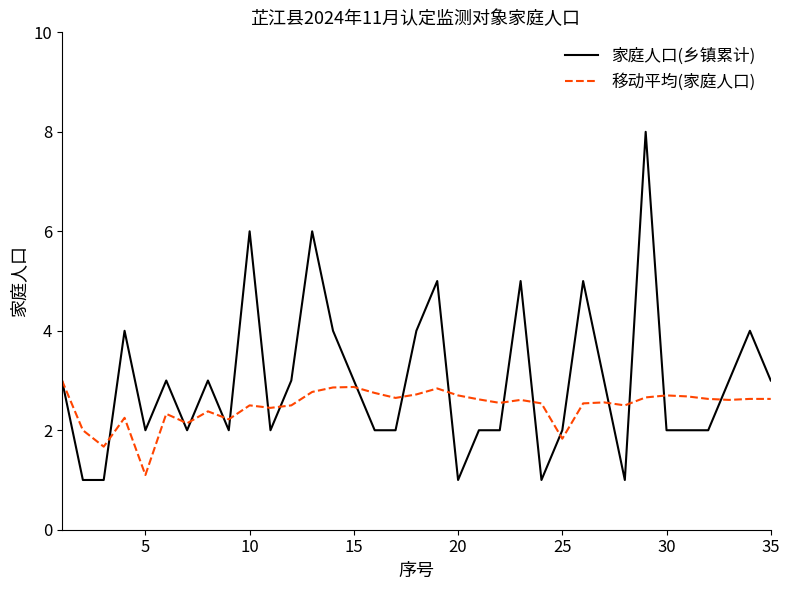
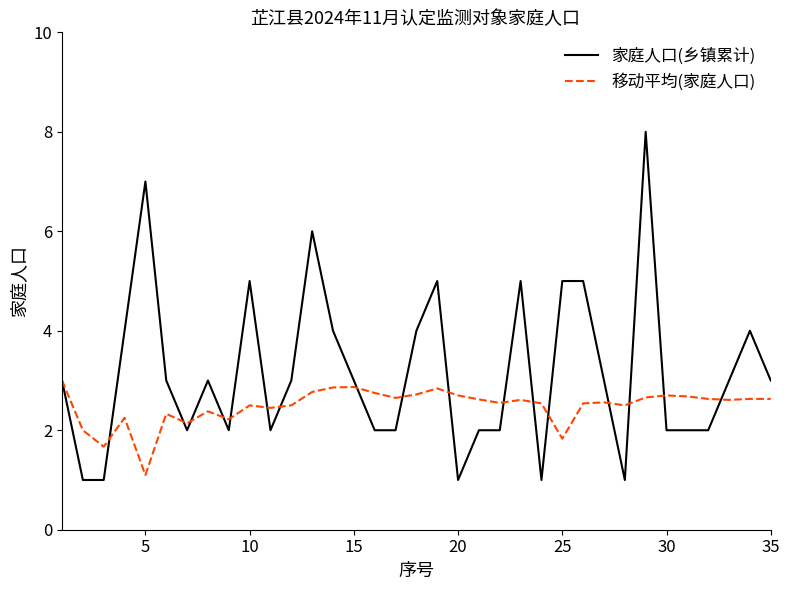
家庭人口(乡镇累计), 5: 2 -> 7
家庭人口(乡镇累计), 10: 6 -> 5
家庭人口(乡镇累计), 25: 2 -> 5
